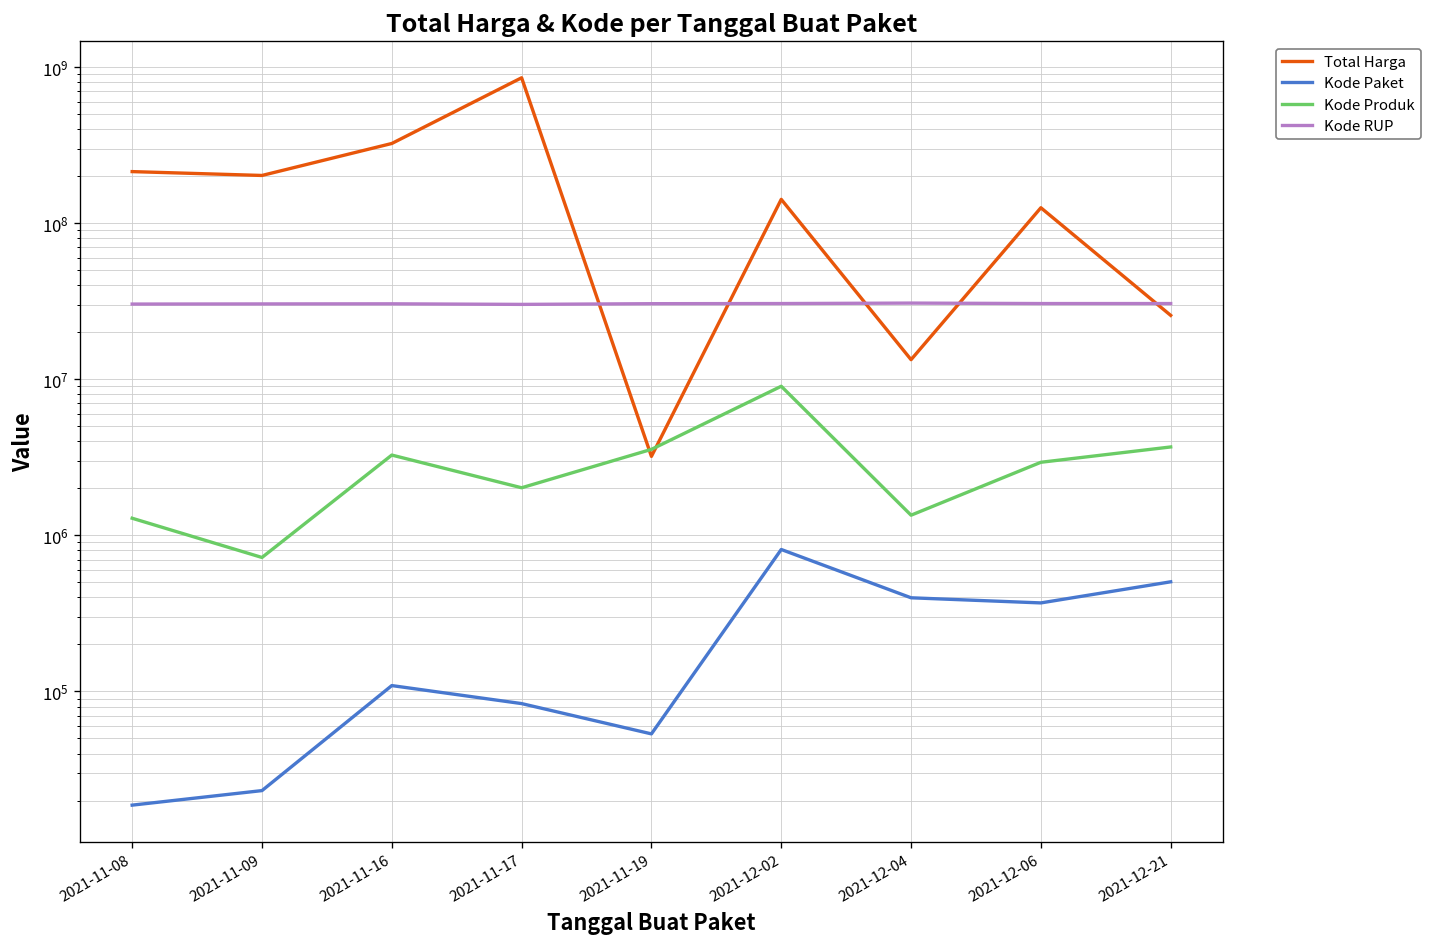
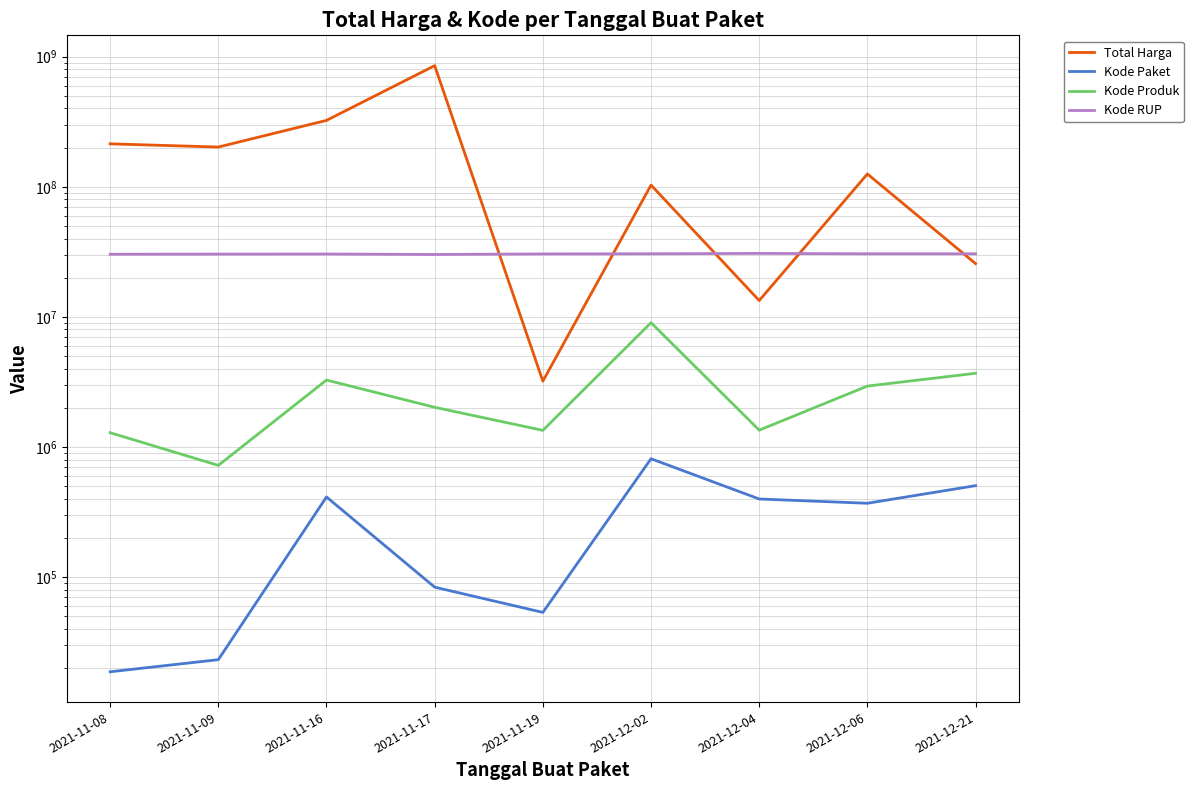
Kode Paket, 2021-11-16: 110000 -> 410000
Kode Produk, 2021-11-19: 3600000 -> 1300000
Total Harga, 2021-12-02: 140000000 -> 100000000
